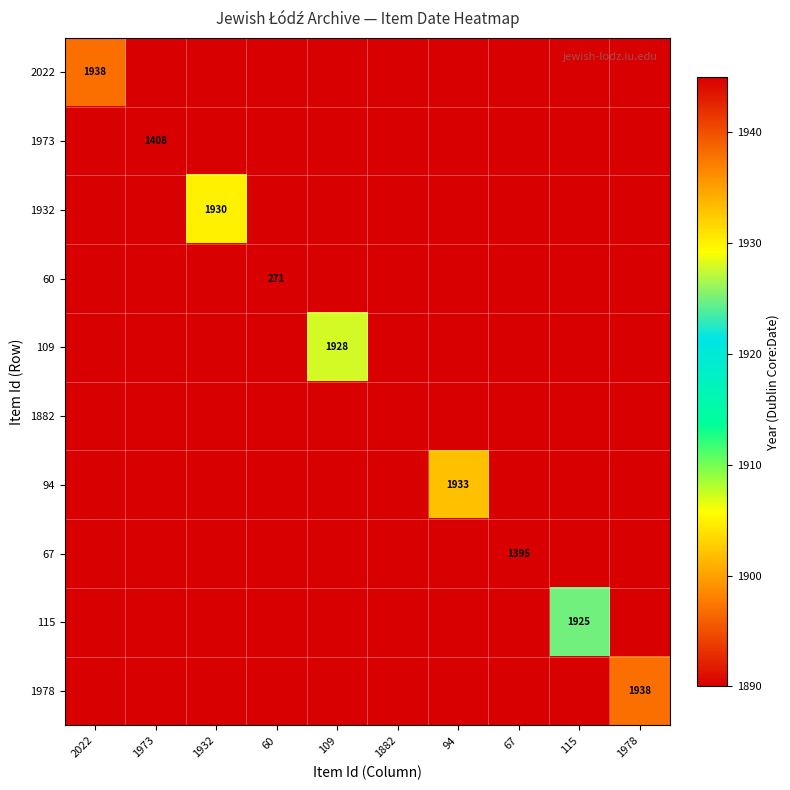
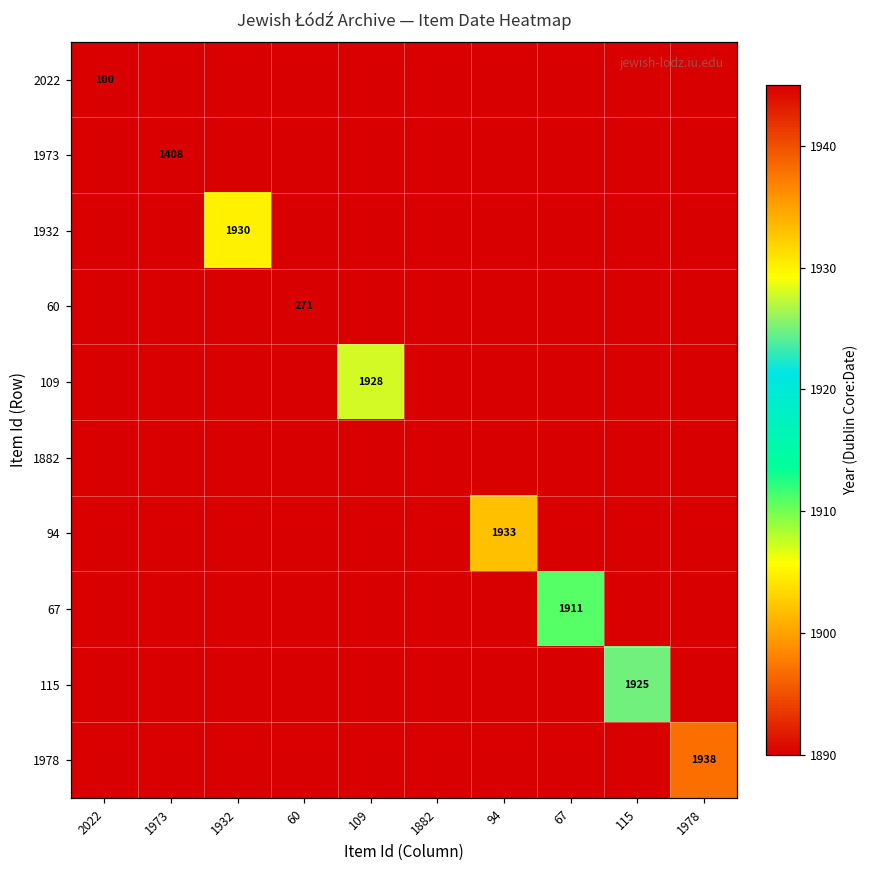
2022, 2022: 1938 -> 100
67, 67: 1395 -> 1911
